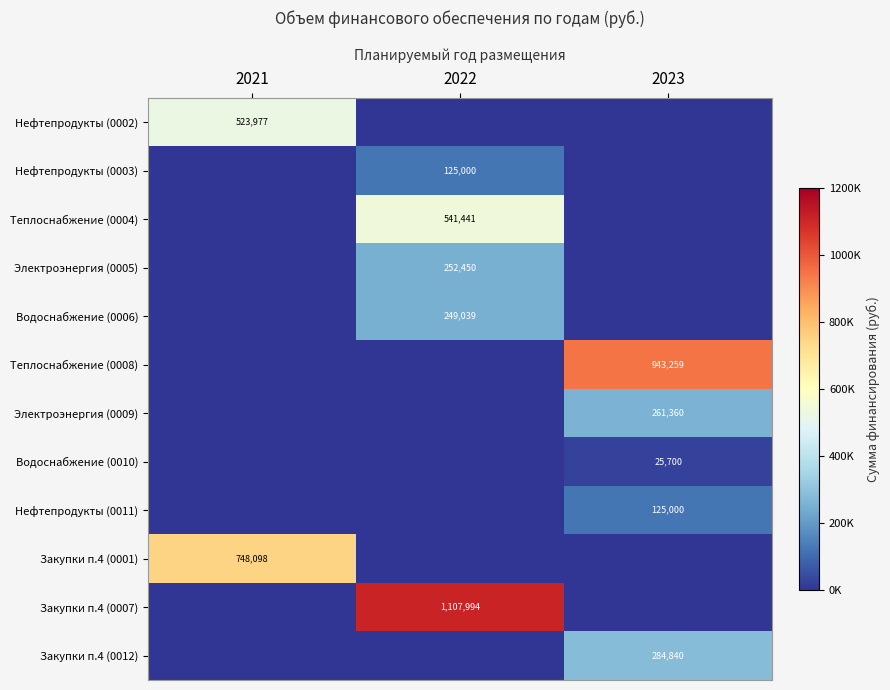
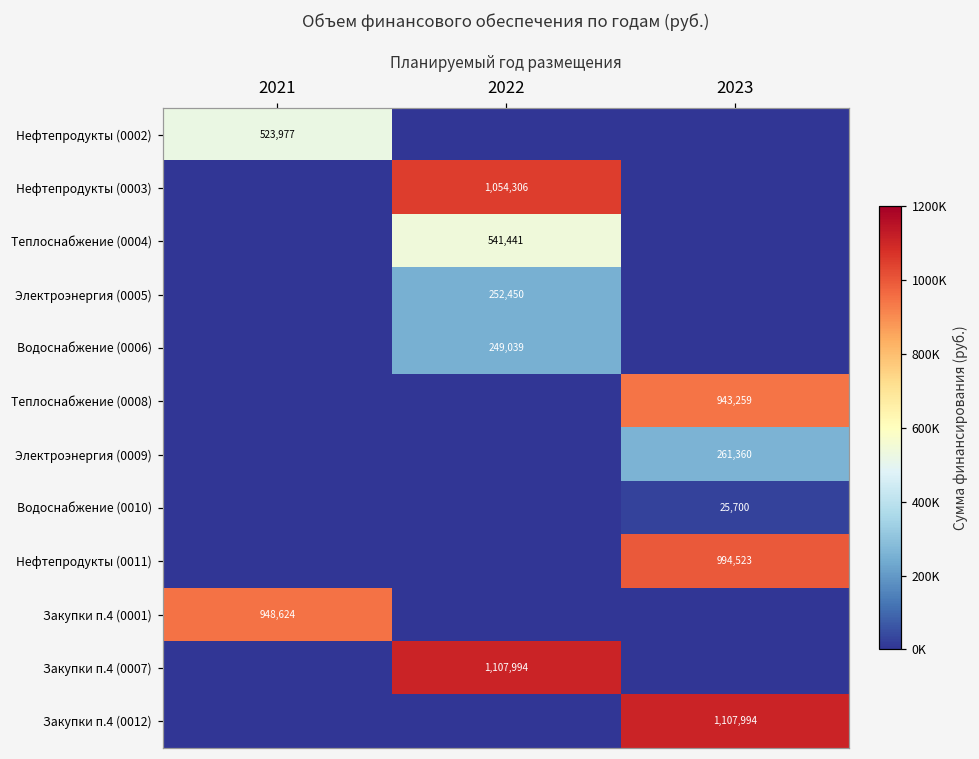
Нефтепродукты (0003), 2022: 125,000 -> 1,054,306
Нефтепродукты (0011), 2023: 125,000 -> 994,523
Закупки п.4 (0001), 2021: 748,098 -> 948,624
Закупки п.4 (0012), 2023: 284,840 -> 1,107,994
